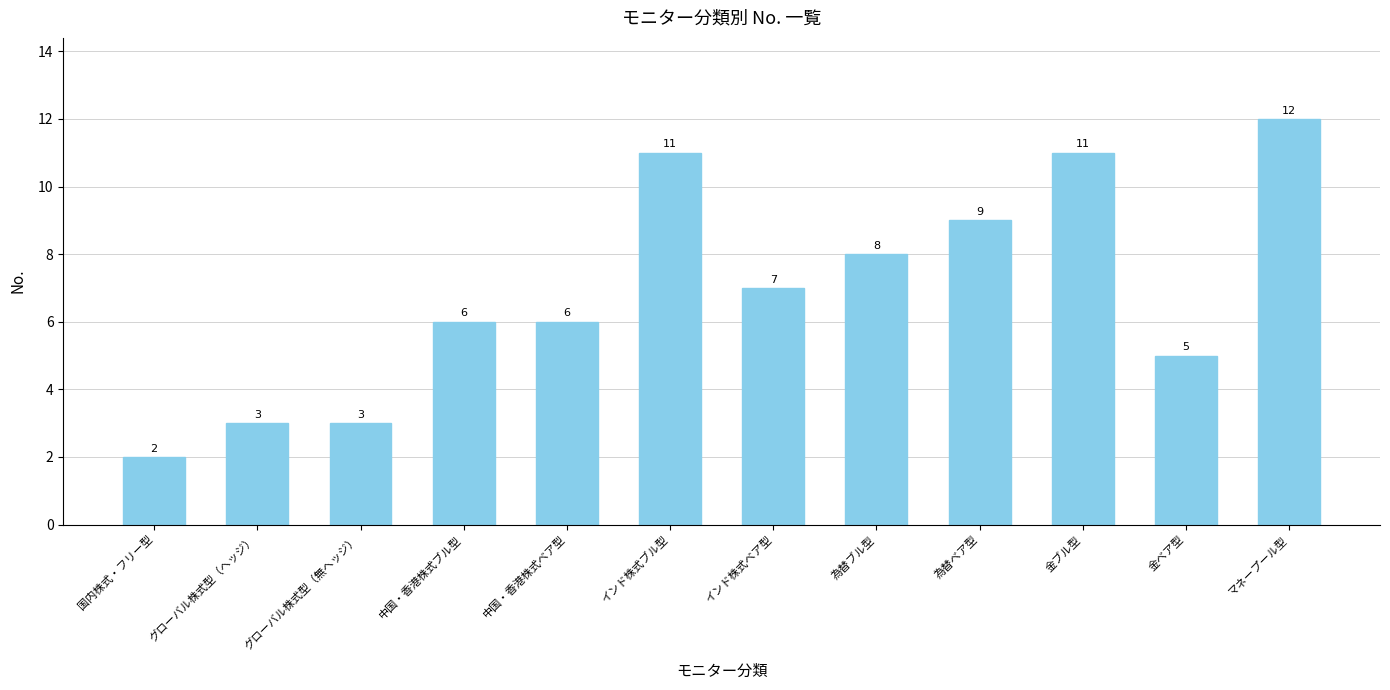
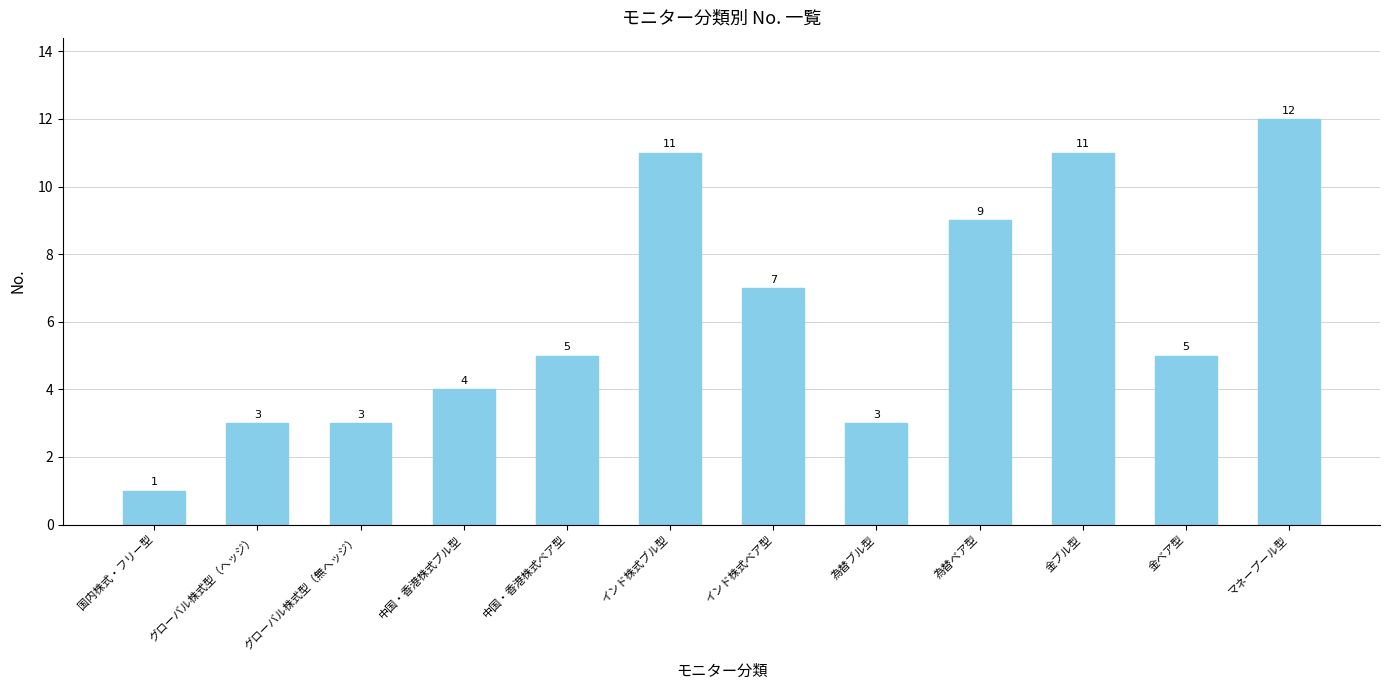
国内株式・フリー型: 2 -> 1
中国・香港株式ブル型: 6 -> 4
中国・香港株式ベア型: 6 -> 5
為替ブル型: 8 -> 3
